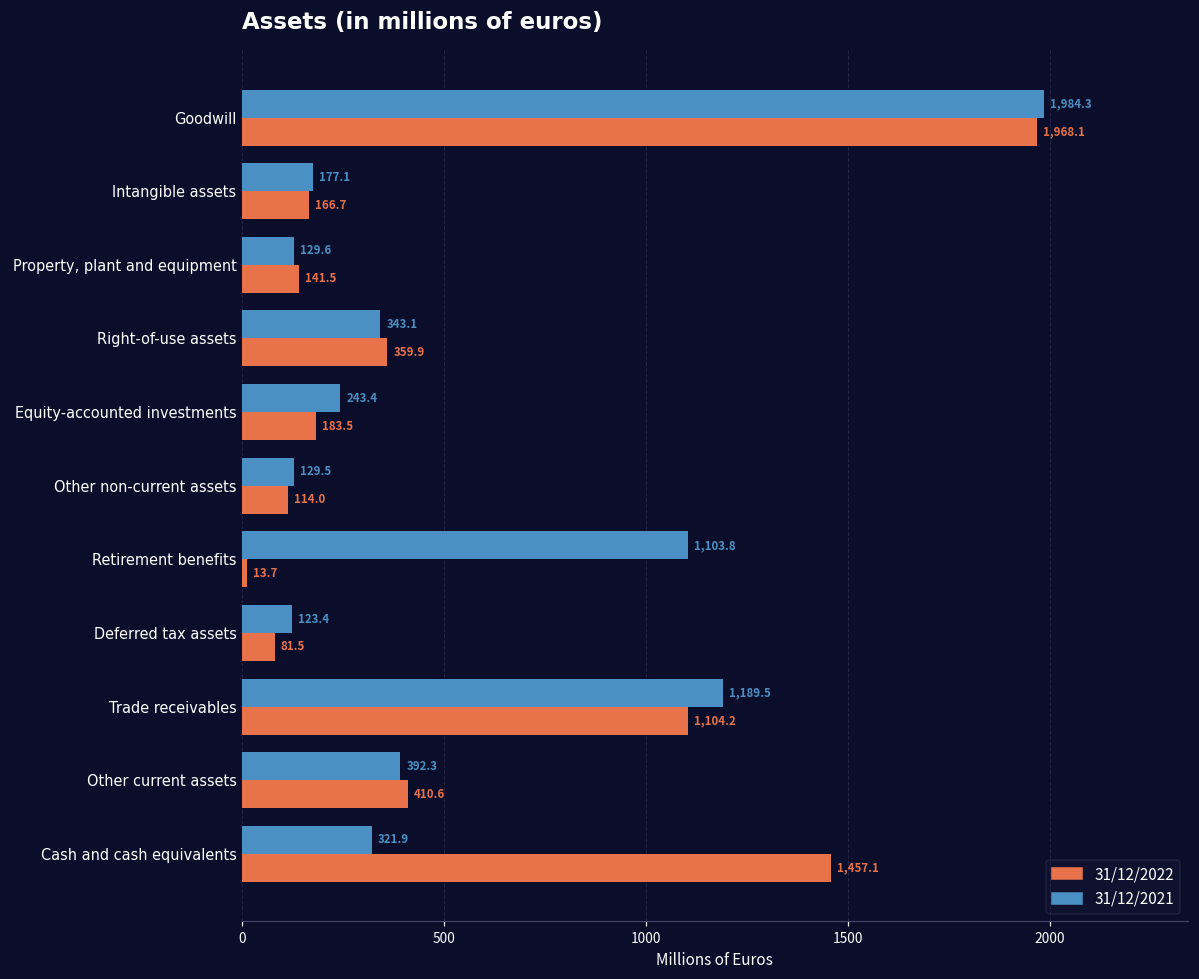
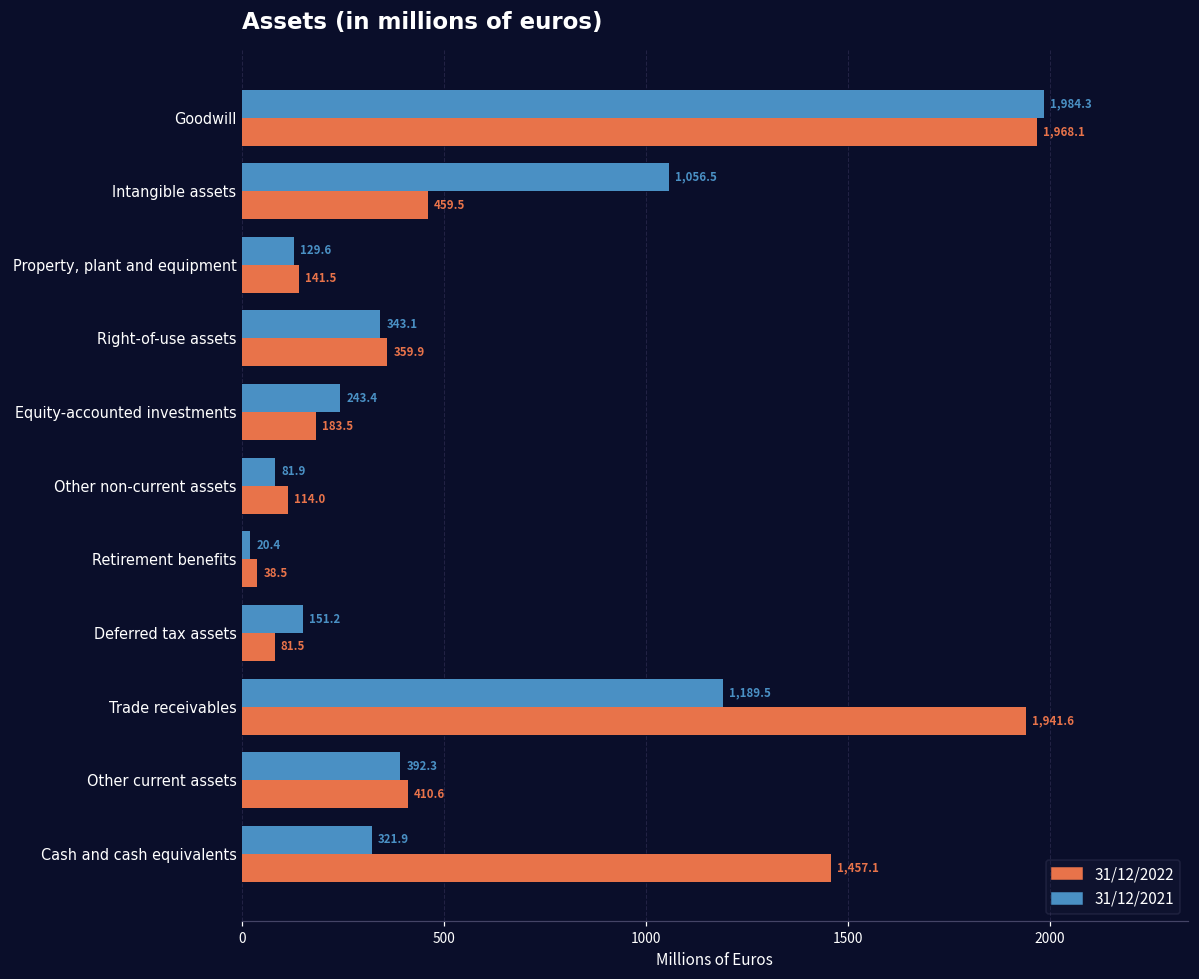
31/12/2021, Intangible assets: 177.1 -> 1,056.5
31/12/2022, Intangible assets: 166.7 -> 459.5
31/12/2021, Other non-current assets: 129.5 -> 81.9
31/12/2021, Retirement benefits: 1,103.8 -> 20.4
31/12/2022, Retirement benefits: 13.7 -> 38.5
31/12/2021, Deferred tax assets: 123.4 -> 151.2
31/12/2022, Trade receivables: 1,104.2 -> 1,941.6
